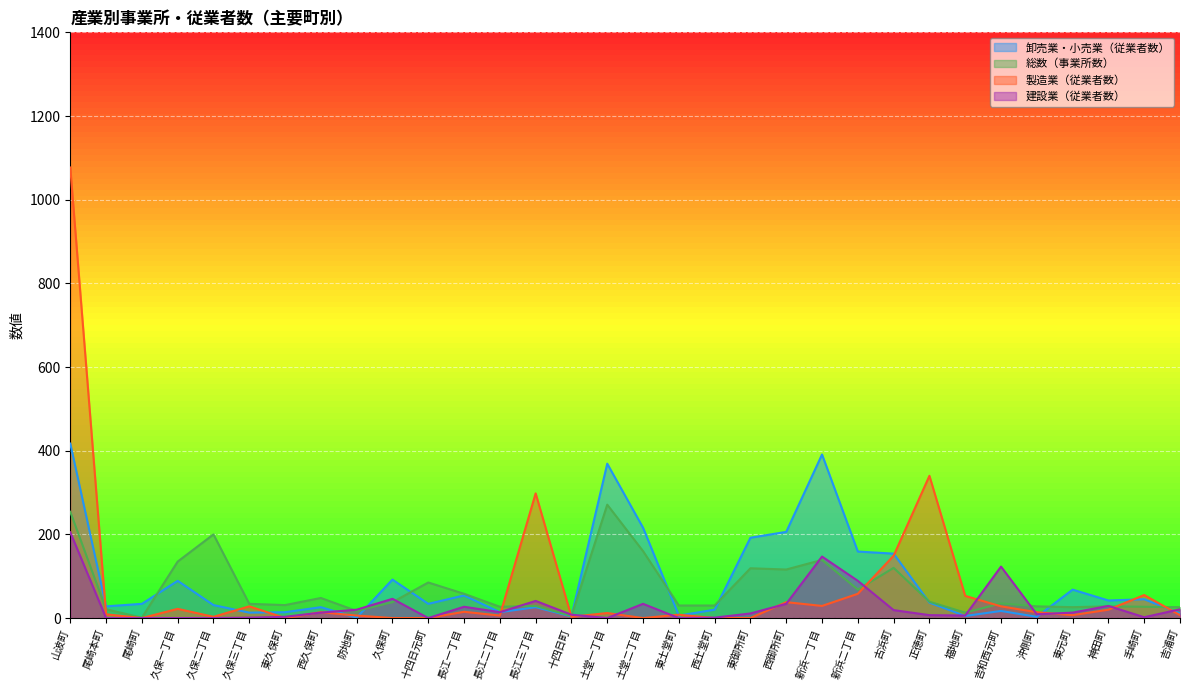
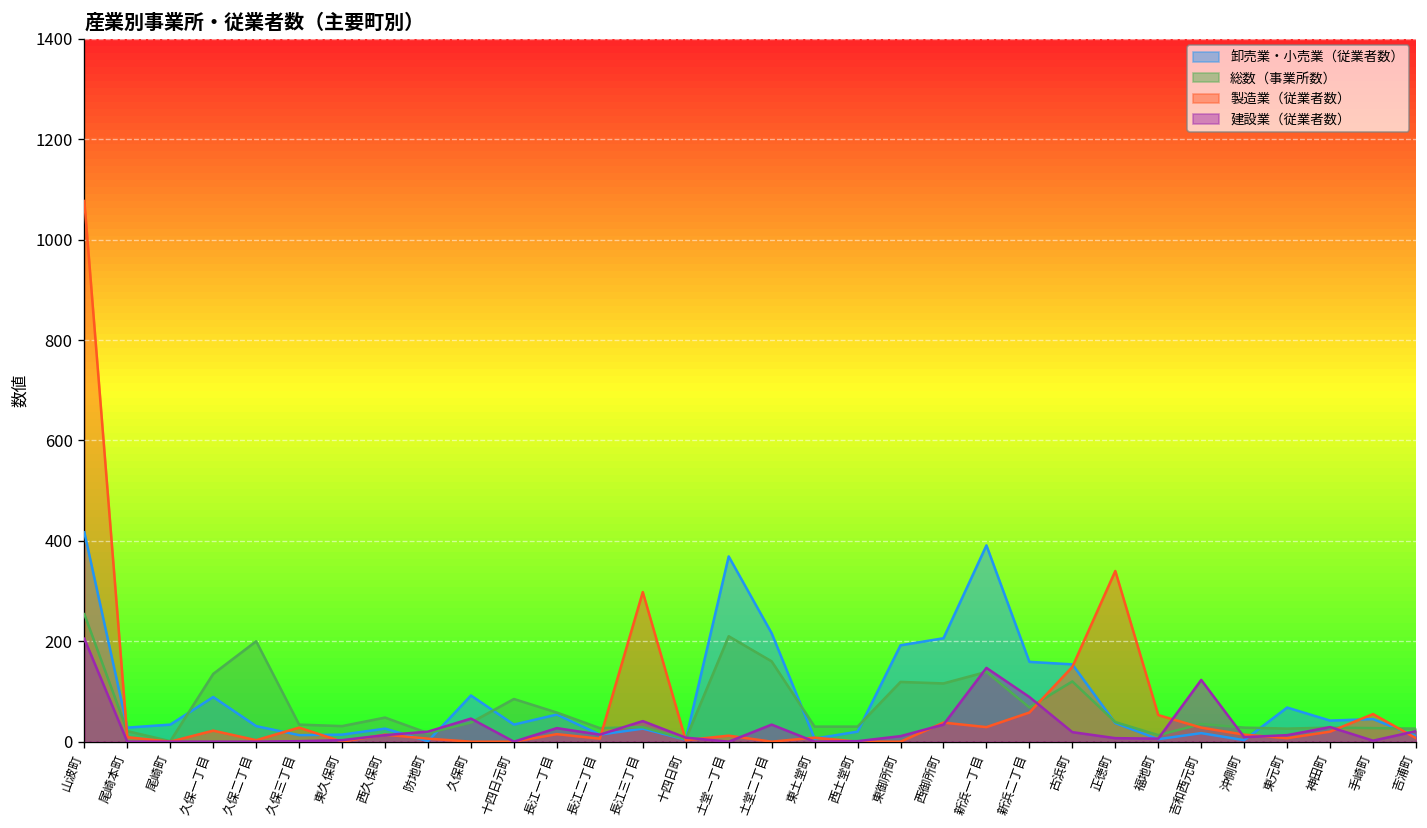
総数（事業所数）, 土堂一丁目: 270 -> 210
